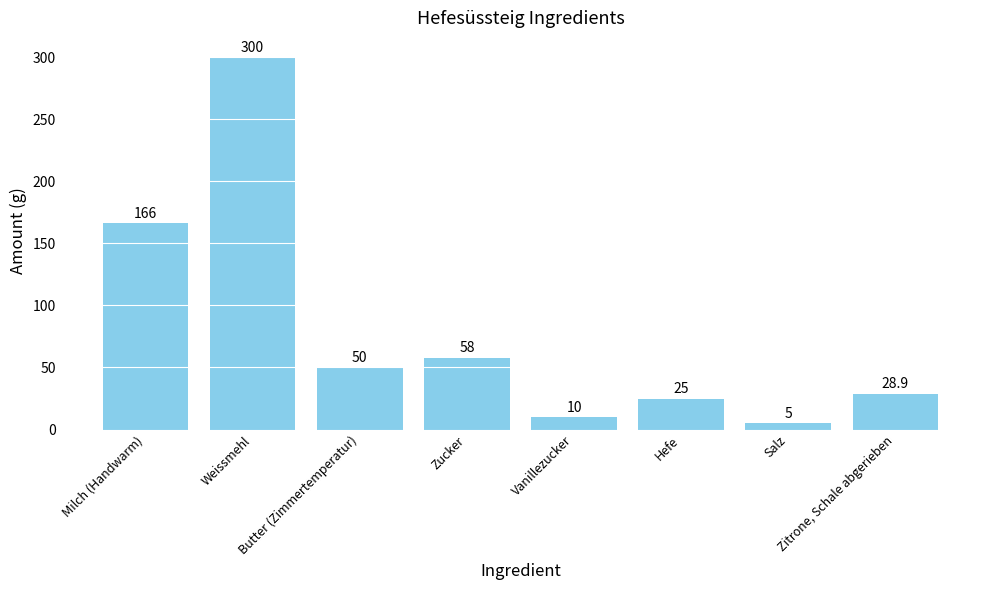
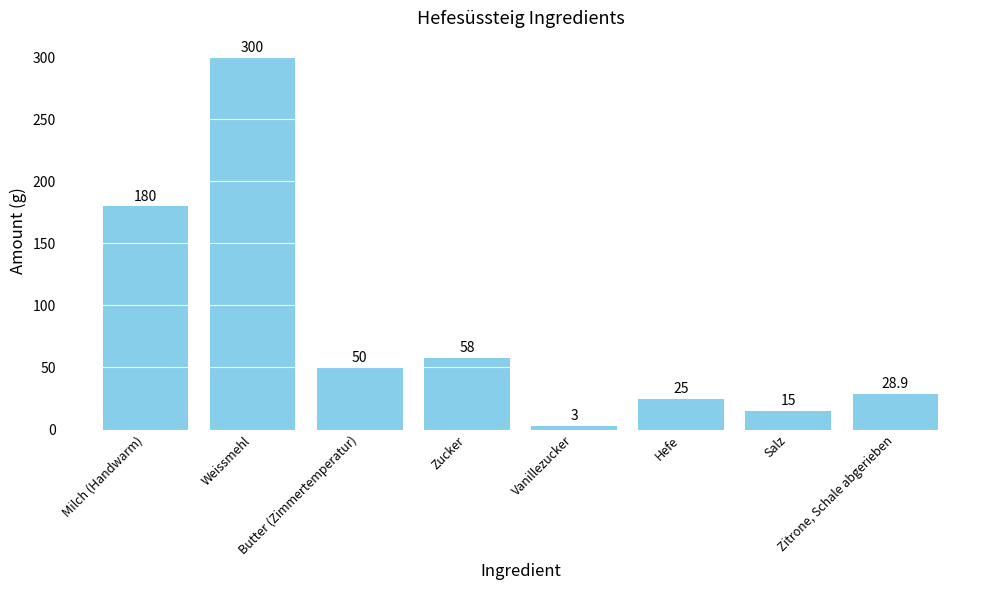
Milch (Handwarm): 166 -> 180
Vanillezucker: 10 -> 3
Salz: 5 -> 15
